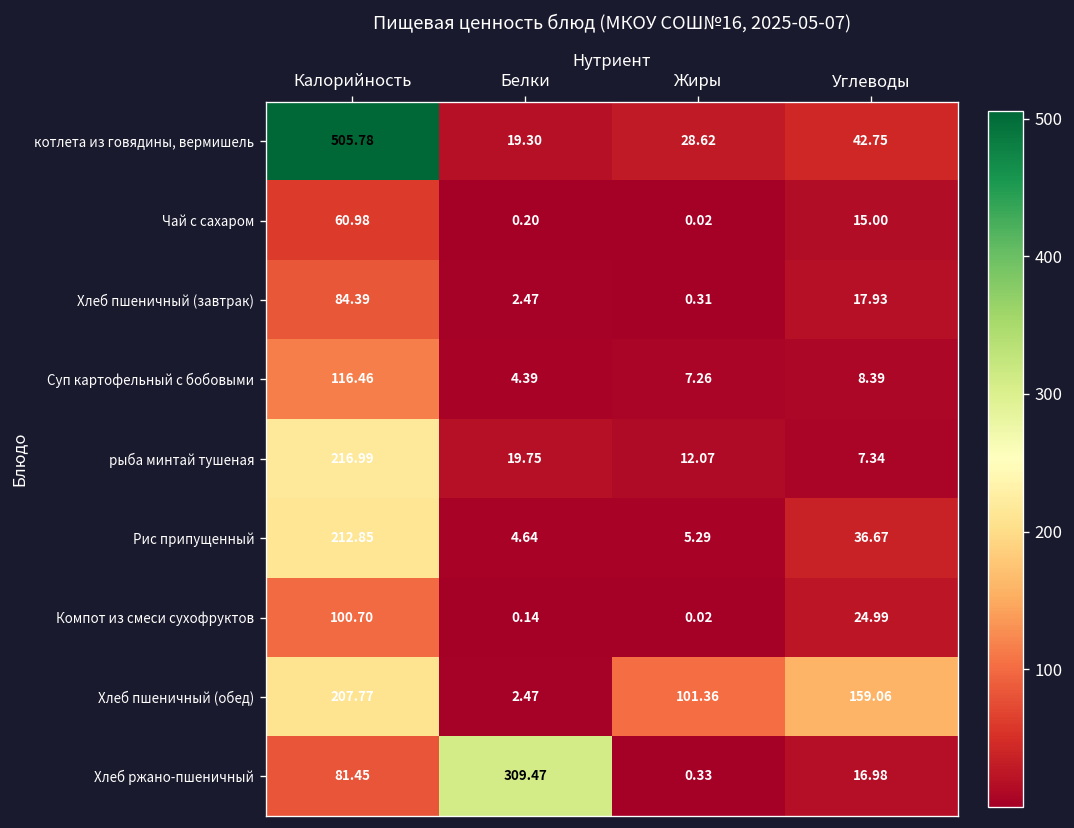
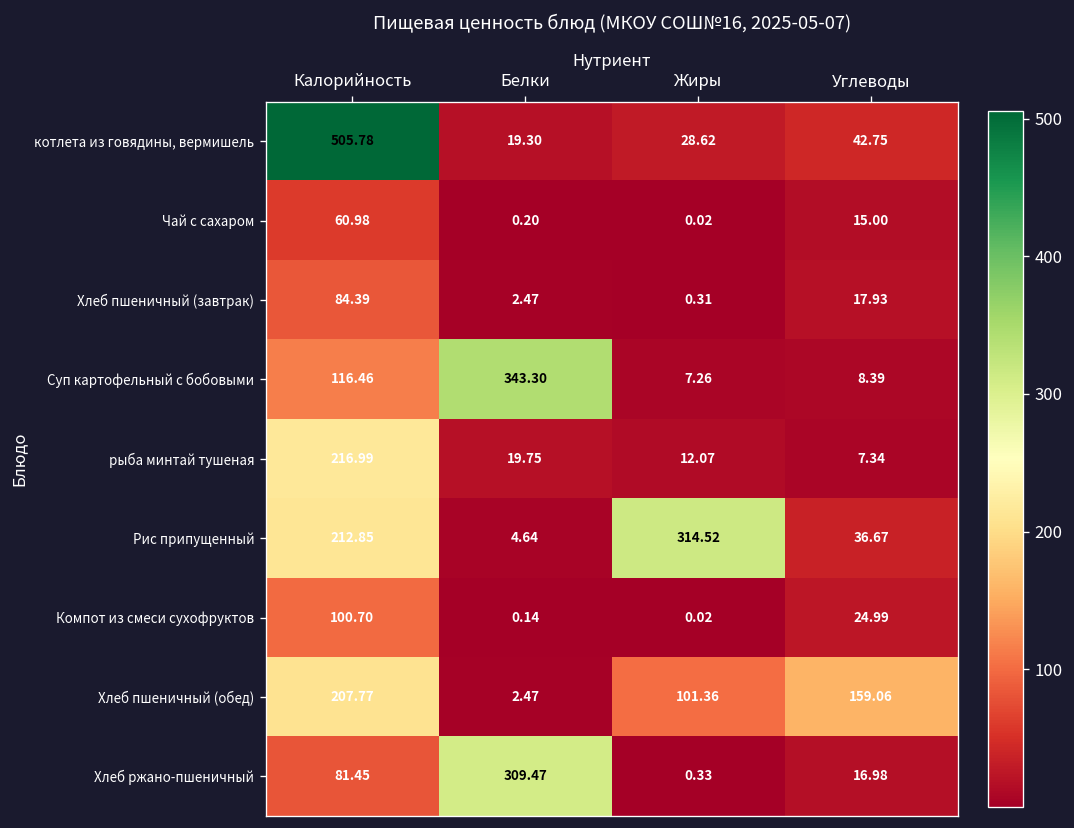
Суп картофельный с бобовыми, Белки: 4.39 -> 343.30
Рис припущенный, Жиры: 5.29 -> 314.52
